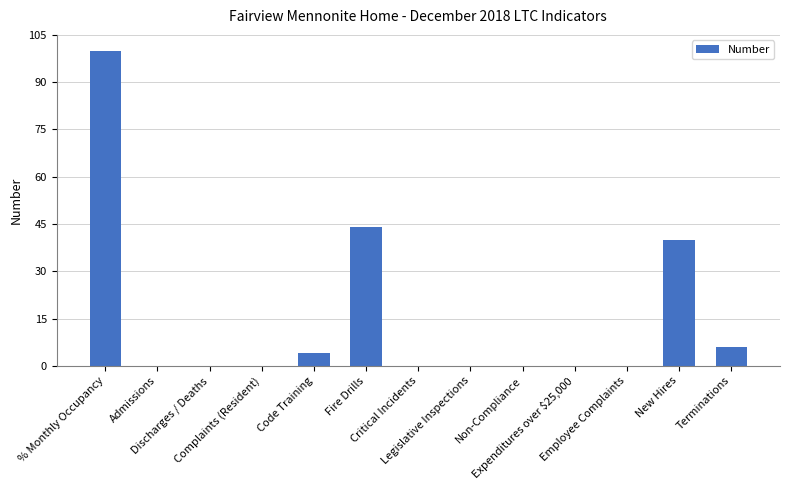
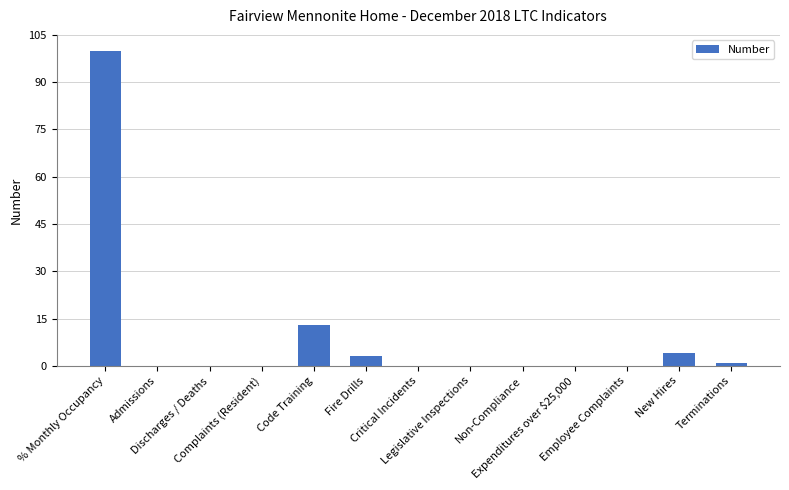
Code Training: 4 -> 13
Fire Drills: 44 -> 3
New Hires: 40 -> 4
Terminations: 6 -> 1
